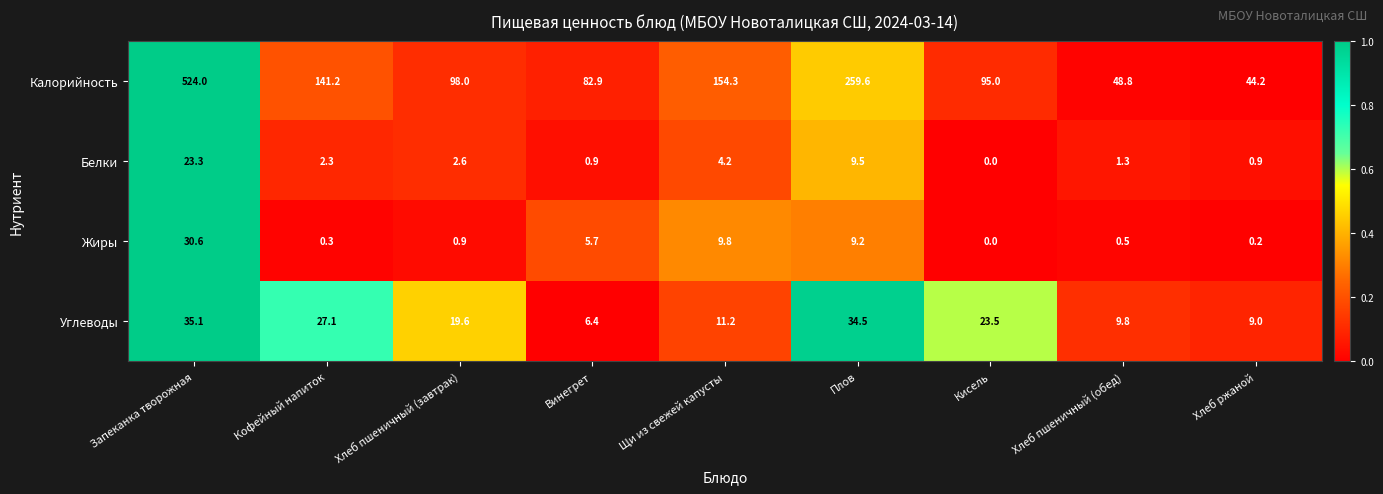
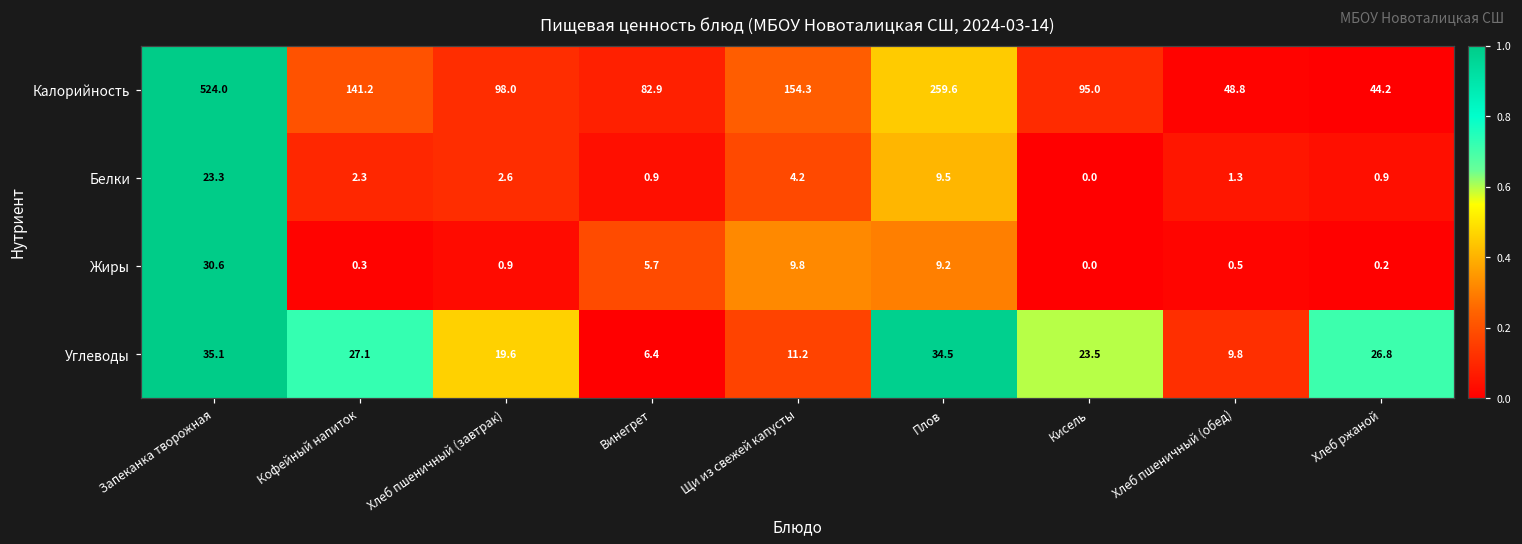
Углеводы, Хлеб ржаной: 9.0 -> 26.8
